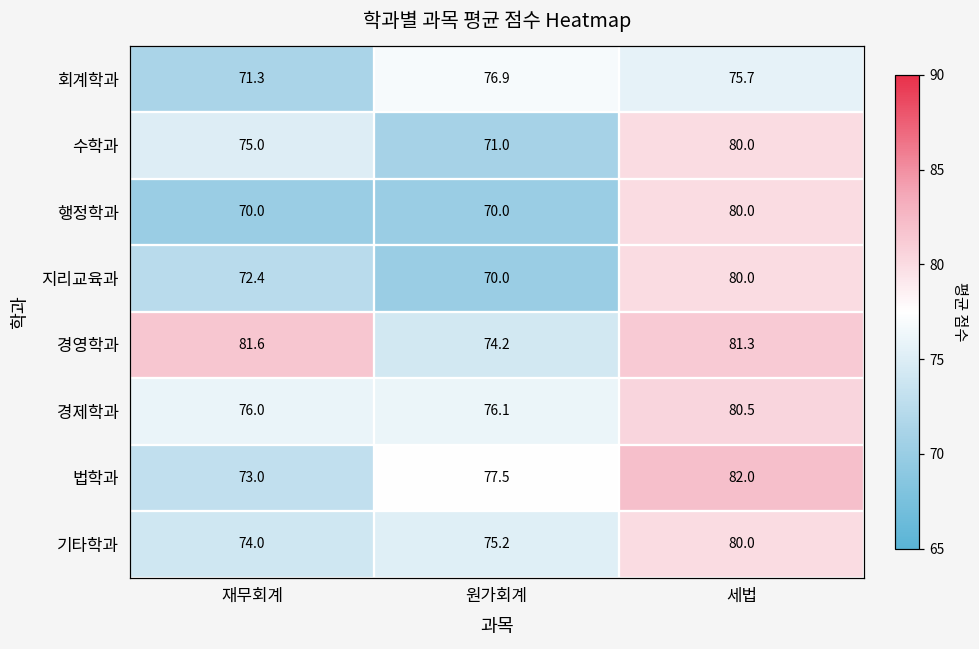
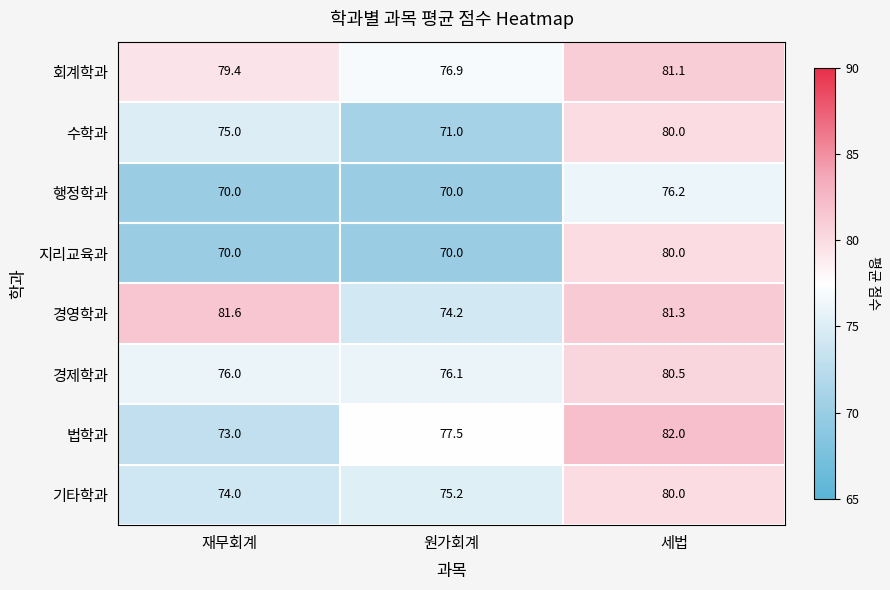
회계학과, 재무회계: 71.3 -> 79.4
회계학과, 세법: 75.7 -> 81.1
행정학과, 세법: 80.0 -> 76.2
지리교육과, 재무회계: 72.4 -> 70.0
